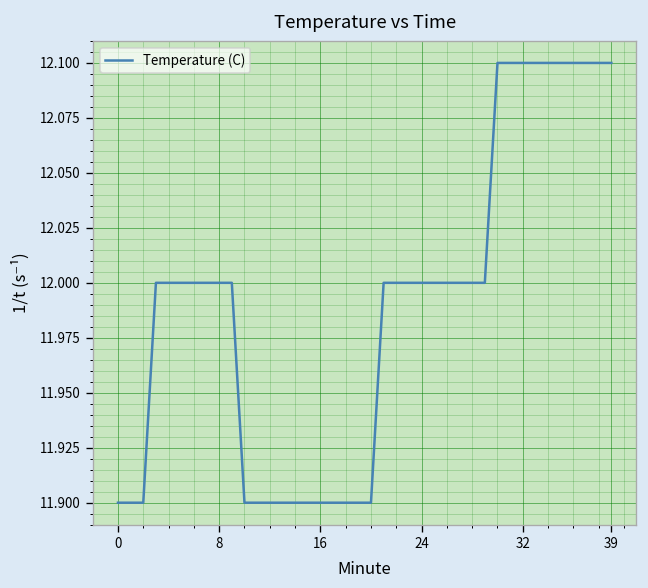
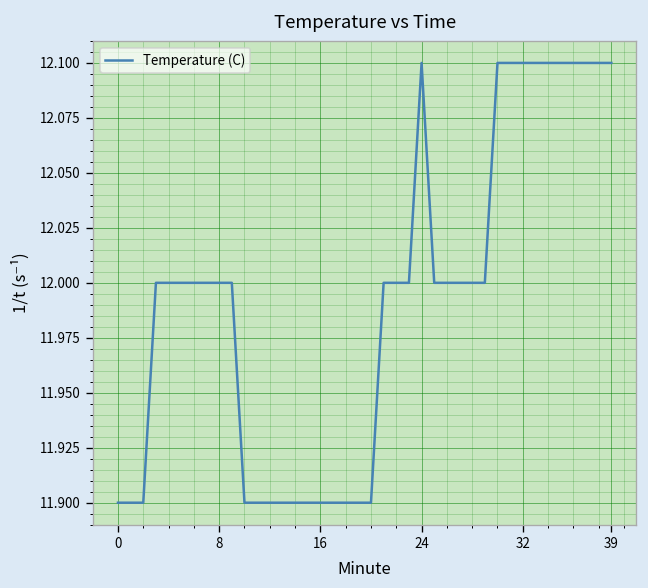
24: 12.0 -> 12.1
